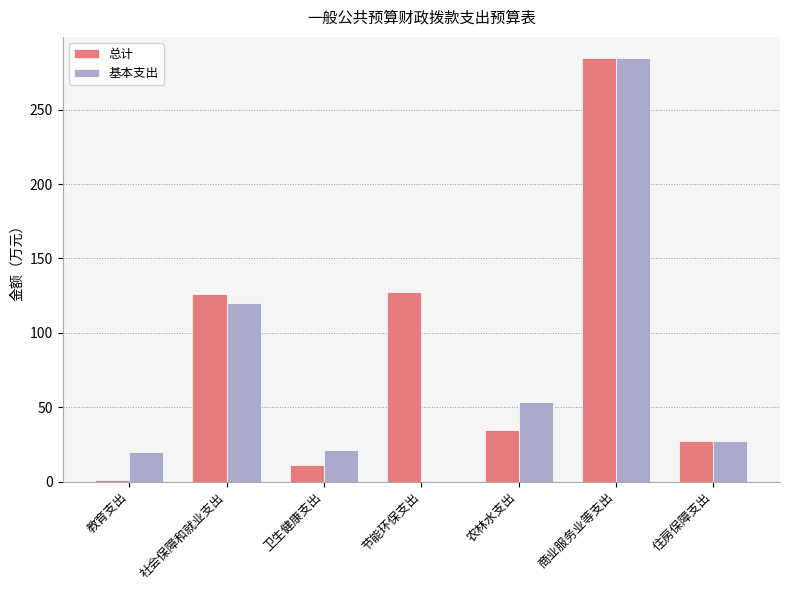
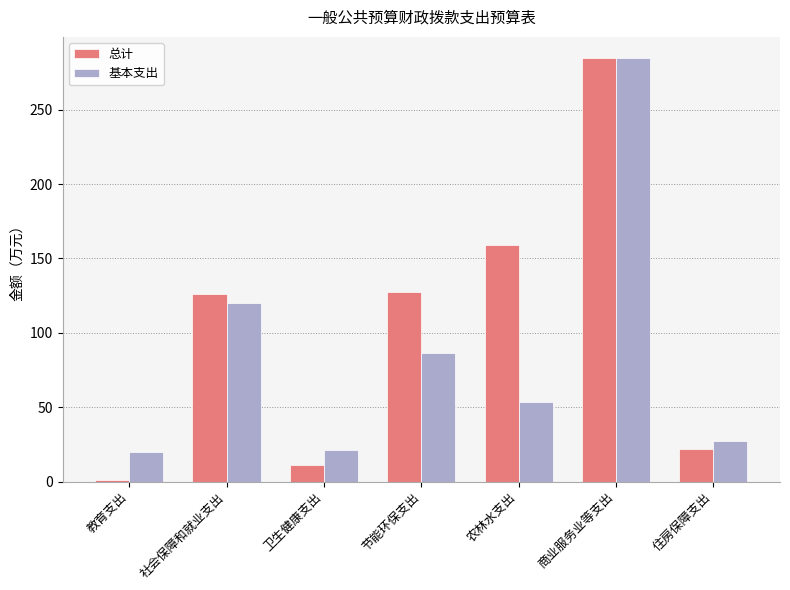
基本支出, 节能环保支出: 0 -> 87
总计, 农林水支出: 35 -> 159
总计, 住房保障支出: 27 -> 22
